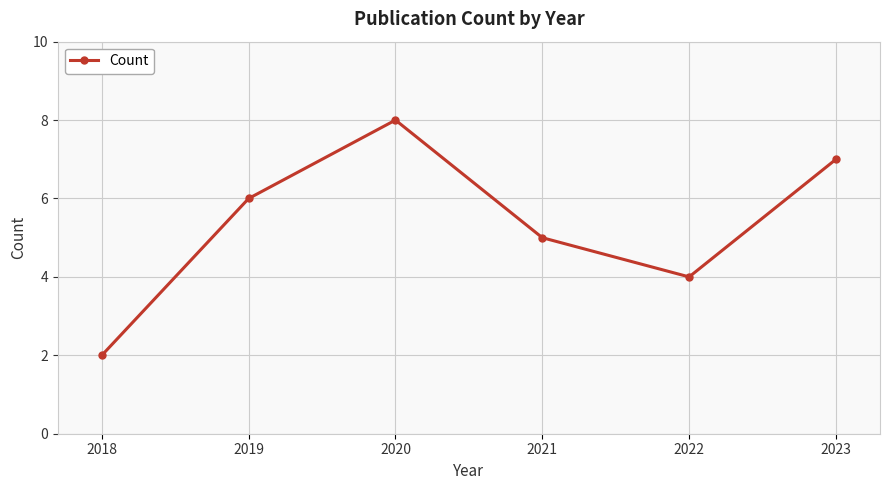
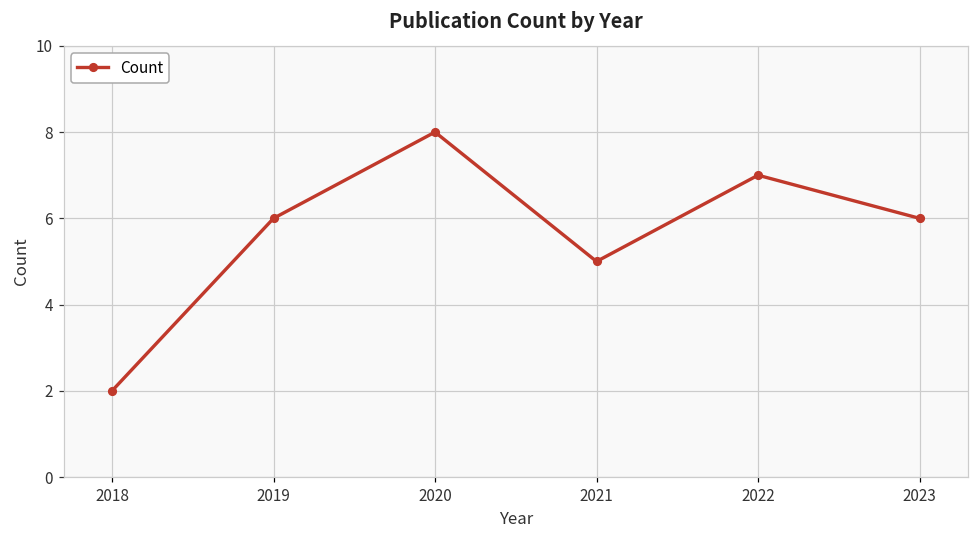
2022: 4 -> 7
2023: 7 -> 6
